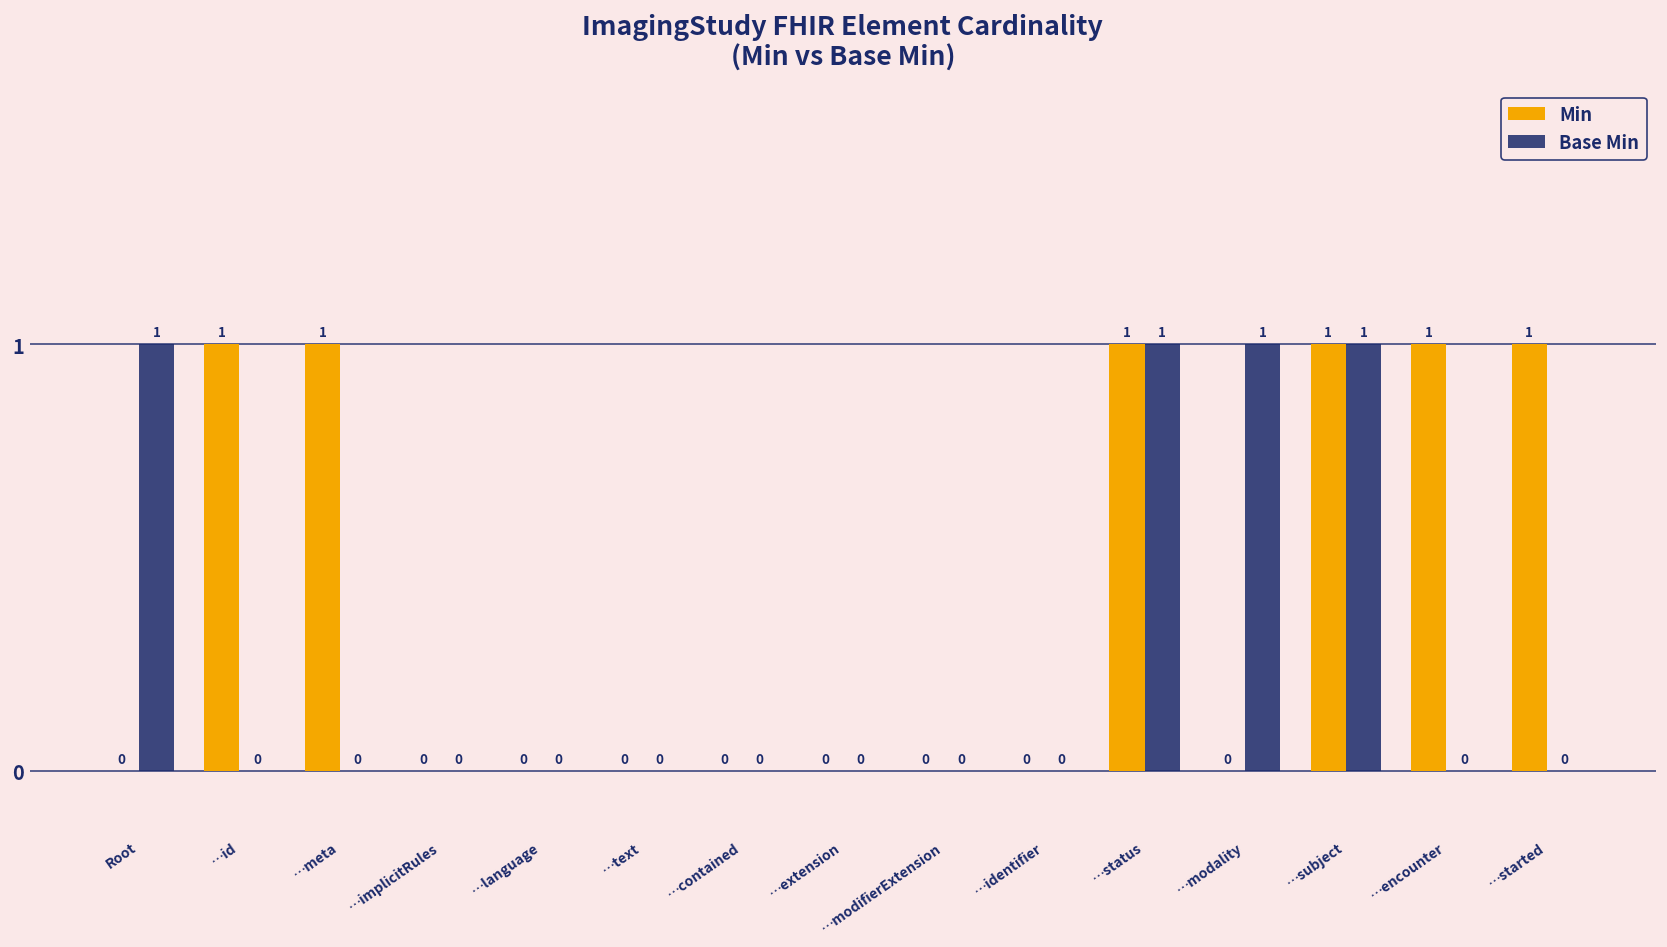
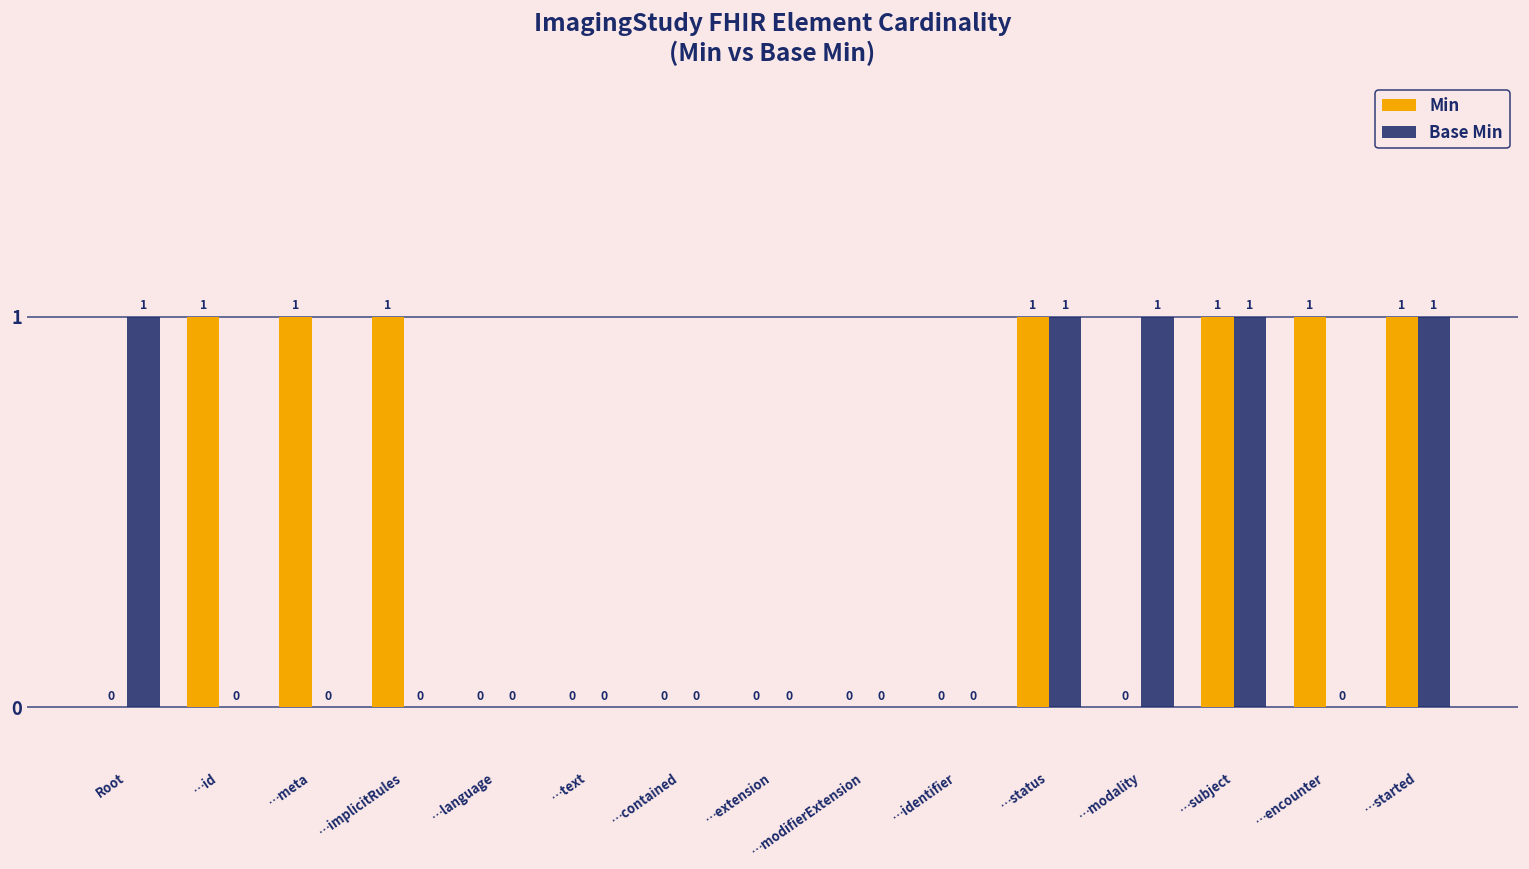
Min, …implicitRules: 0 -> 1
Base Min, …started: 0 -> 1
